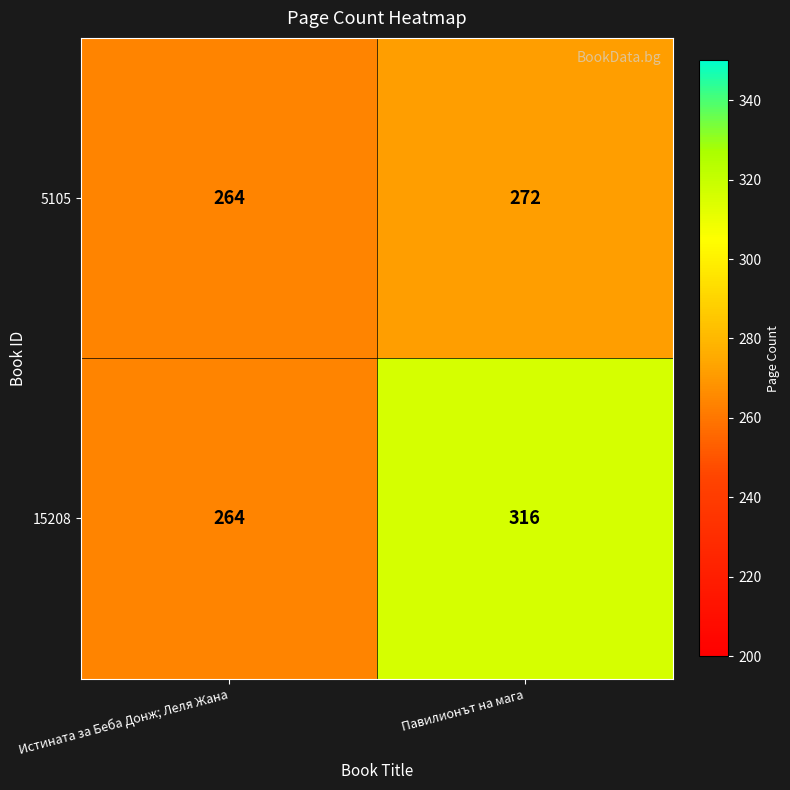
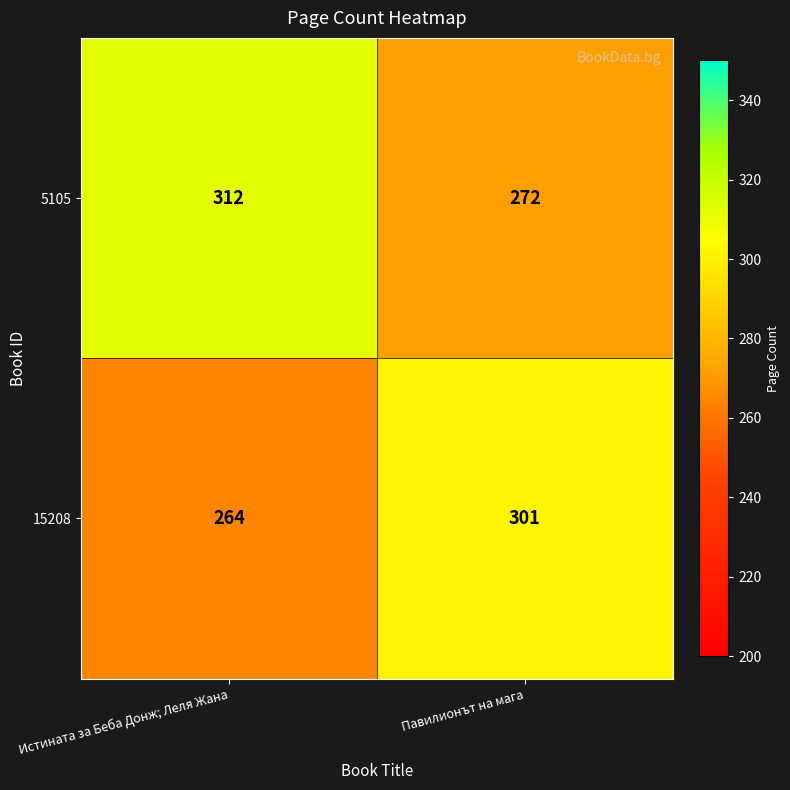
5105, Истината за Беба Донж; Леля Жана: 264 -> 312
15208, Павилионът на мага: 316 -> 301
